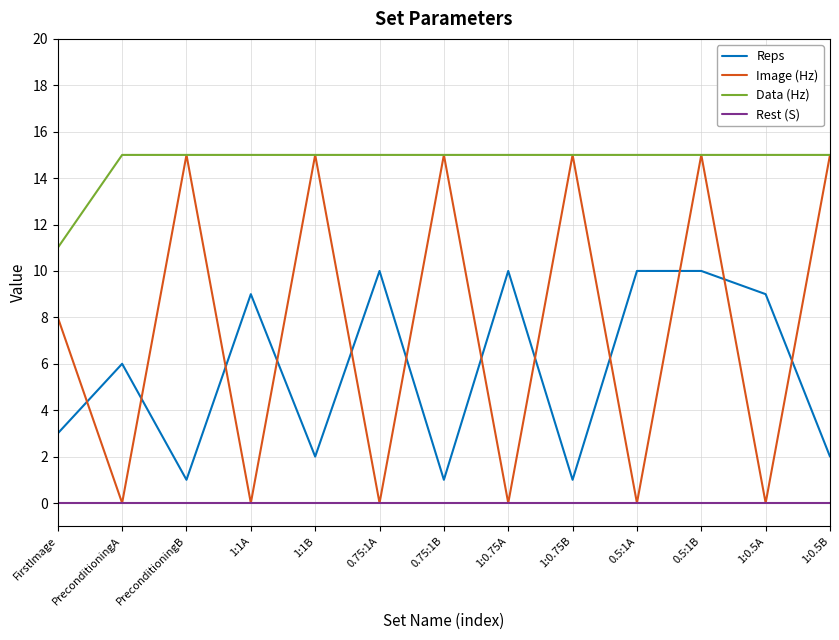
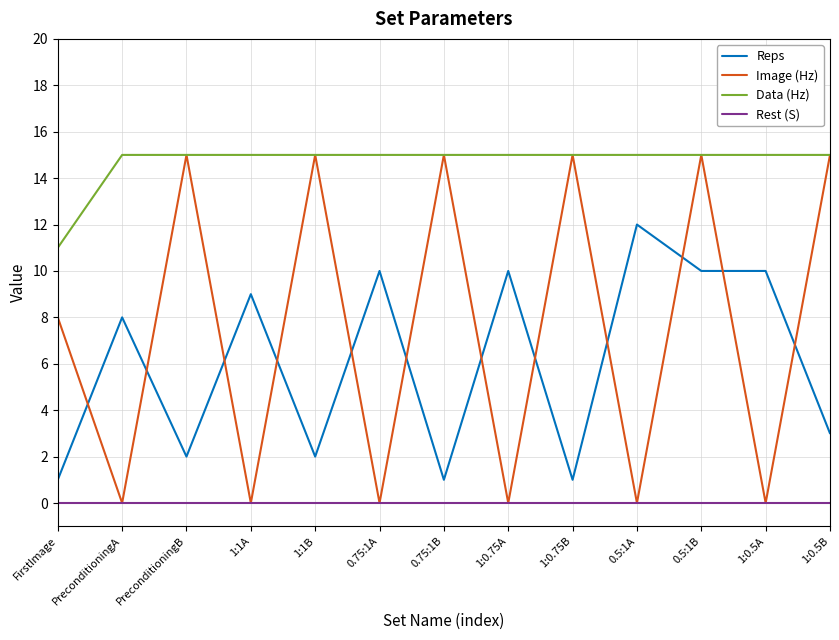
Reps, FirstImage: 3 -> 1
Reps, PreconditioningA: 6 -> 8
Reps, PreconditioningB: 1 -> 2
Reps, 0.5:1A: 10 -> 12
Reps, 1:0.5A: 9 -> 10
Reps, 1:0.5B: 2 -> 3
